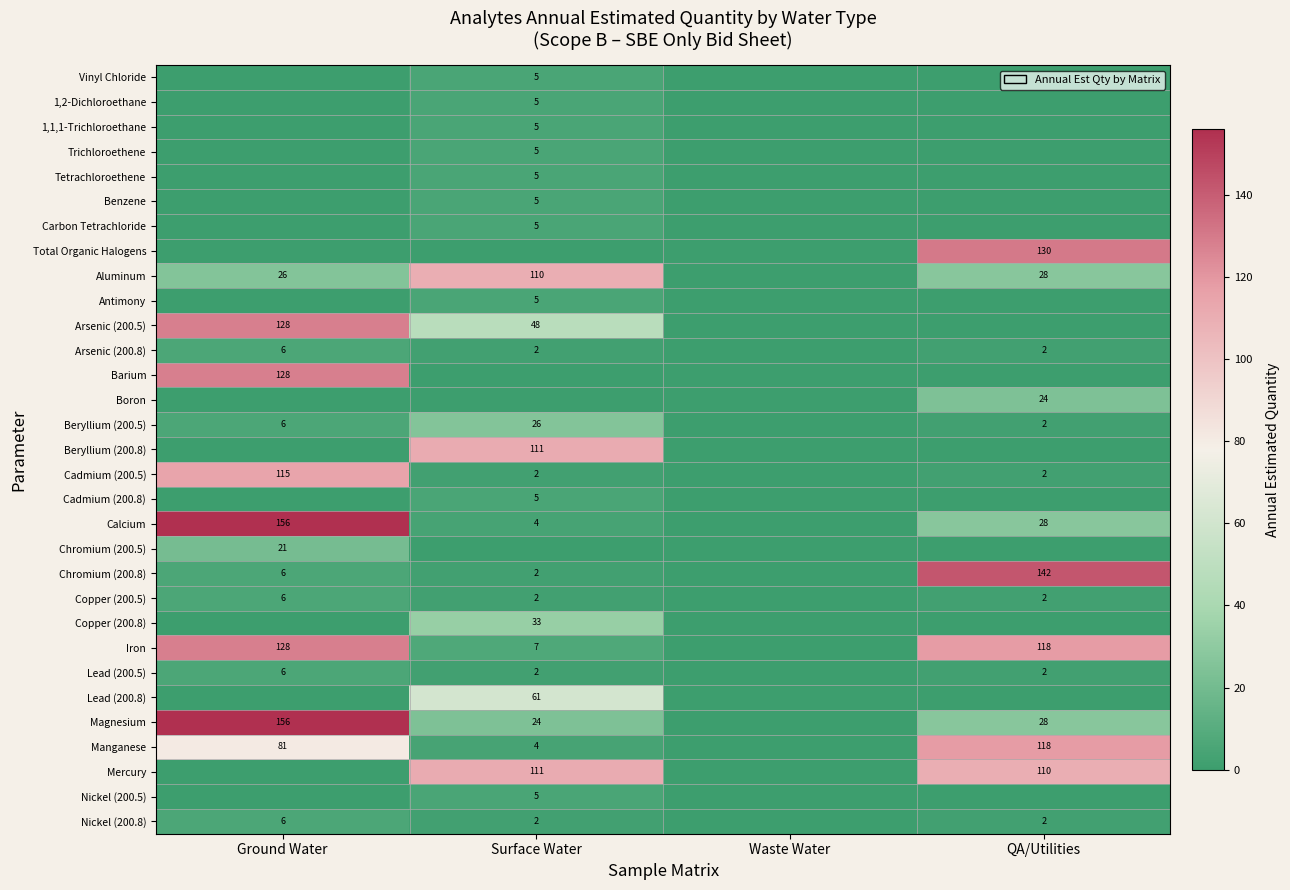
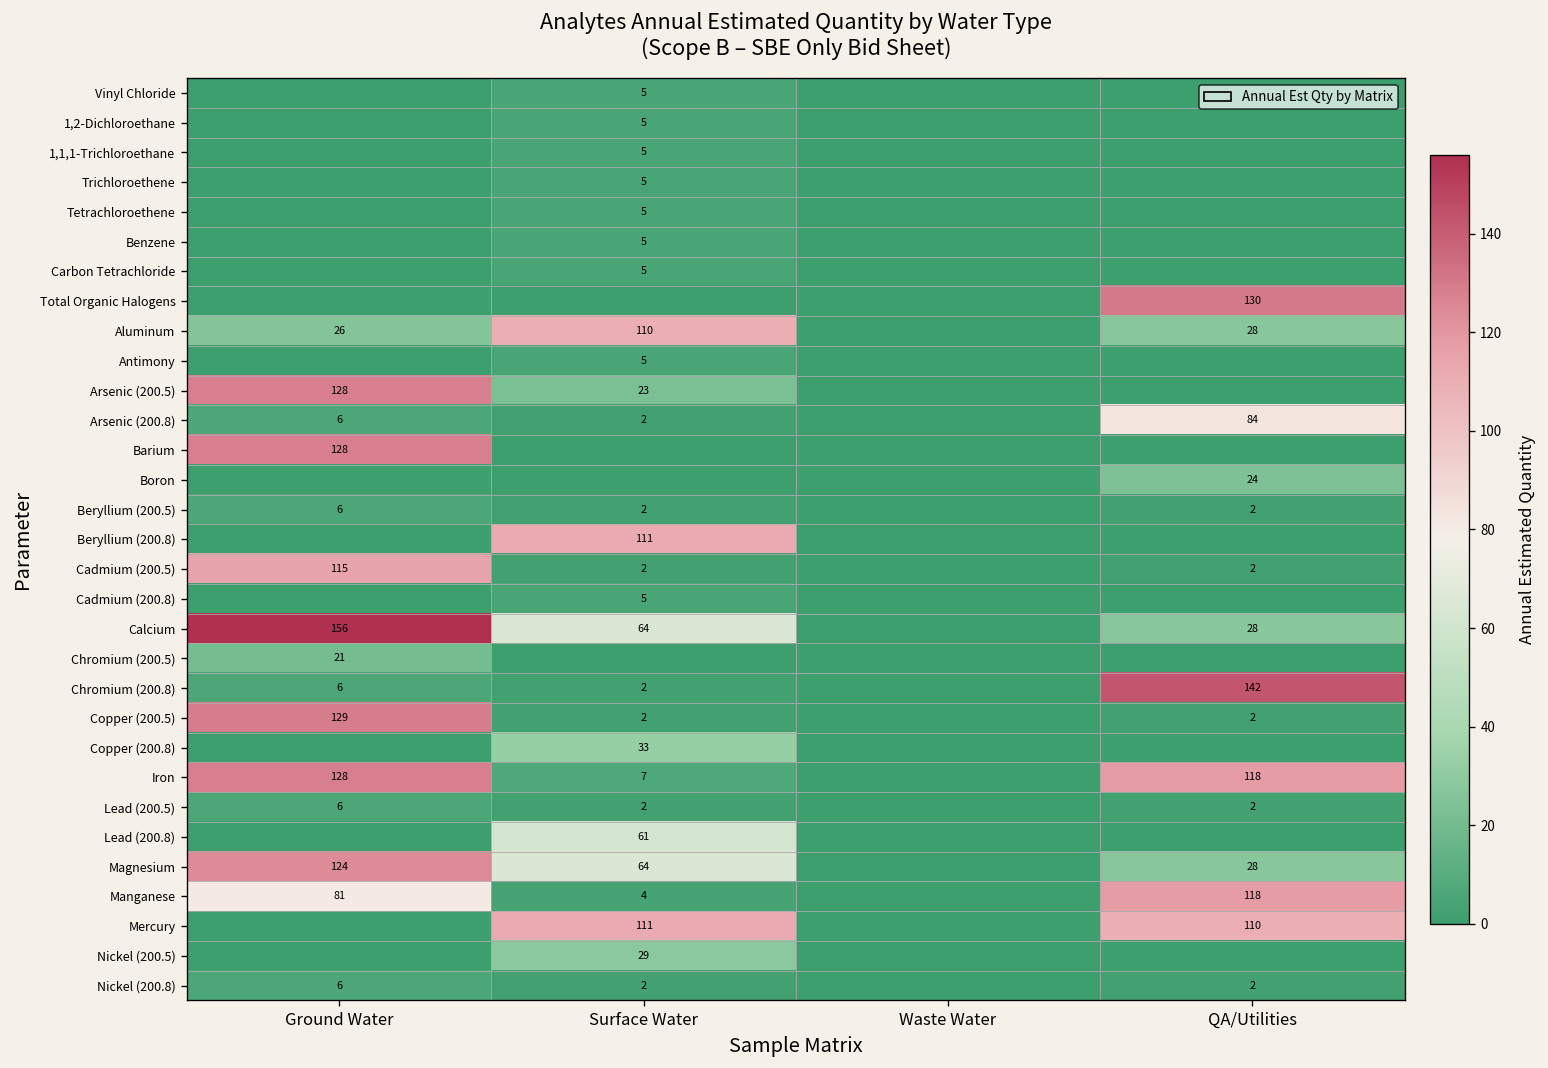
Arsenic (200.5), Surface Water: 48 -> 23
Arsenic (200.8), QA/Utilities: 2 -> 84
Beryllium (200.5), Surface Water: 26 -> 2
Calcium, Surface Water: 4 -> 64
Copper (200.5), Ground Water: 6 -> 129
Magnesium, Ground Water: 156 -> 124
Magnesium, Surface Water: 24 -> 64
Nickel (200.5), Surface Water: 5 -> 29
